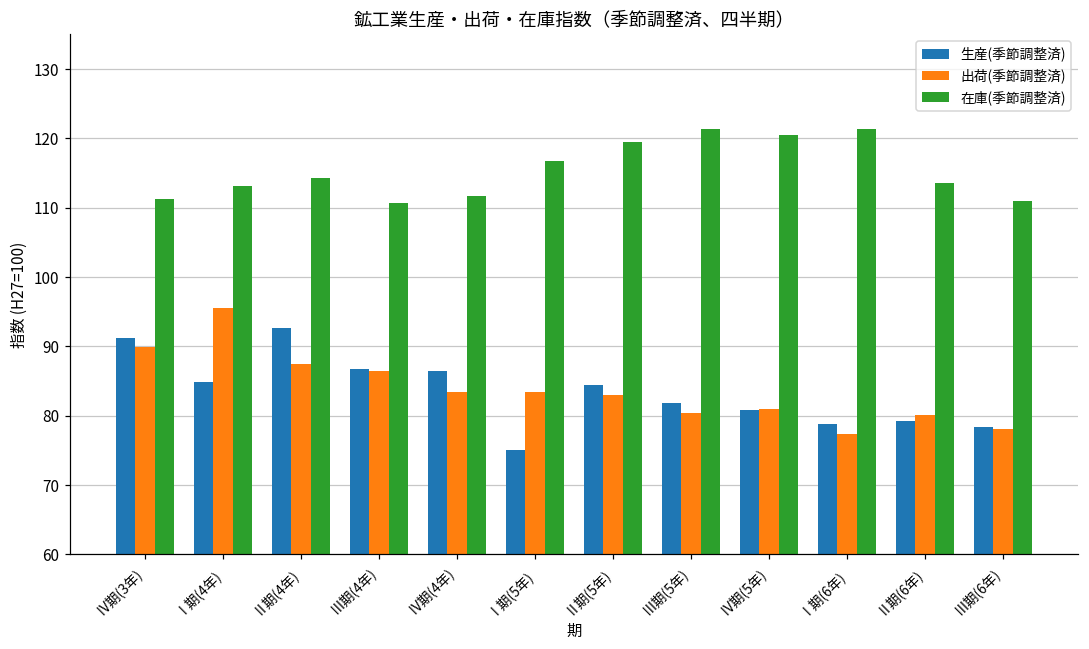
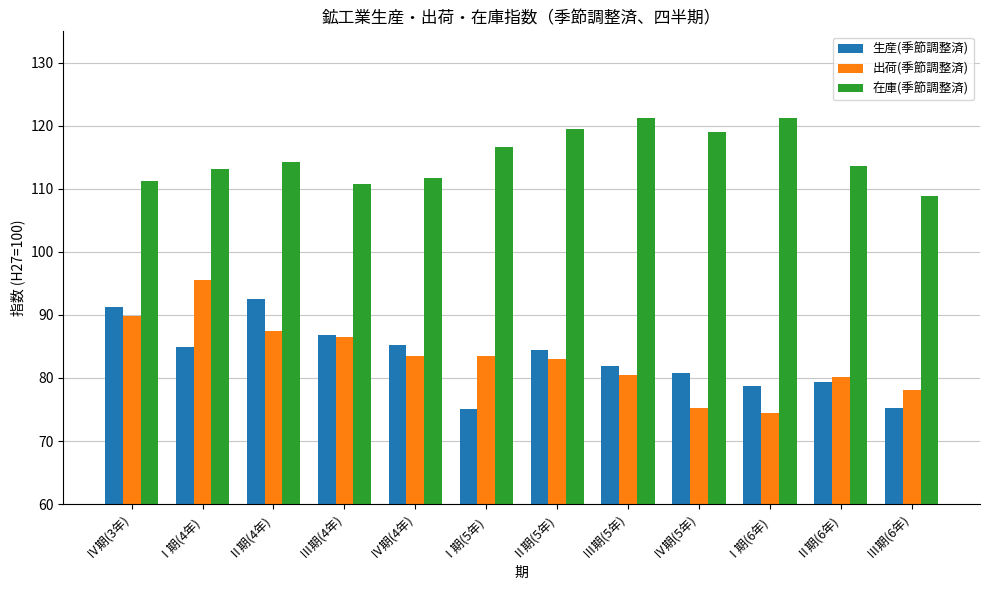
生産(季節調整済), Ⅳ期(4年): 87 -> 85
出荷(季節調整済), Ⅳ期(5年): 81 -> 75
在庫(季節調整済), Ⅳ期(5年): 121 -> 119
出荷(季節調整済), Ⅰ期(6年): 77 -> 74
生産(季節調整済), Ⅲ期(6年): 78 -> 75
在庫(季節調整済), Ⅲ期(6年): 111 -> 109
